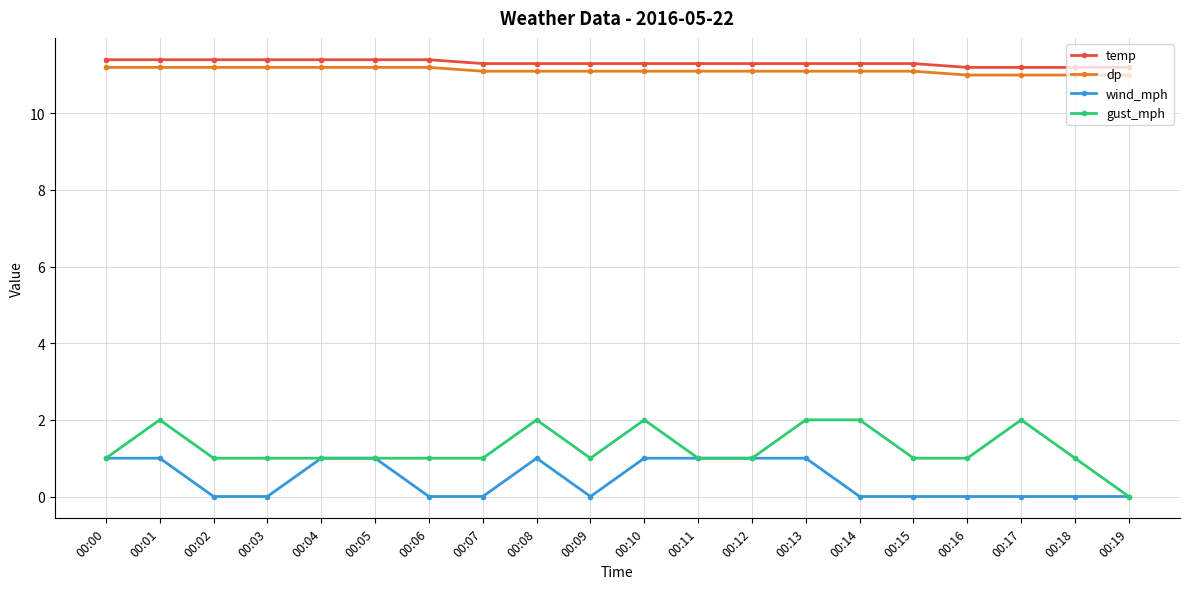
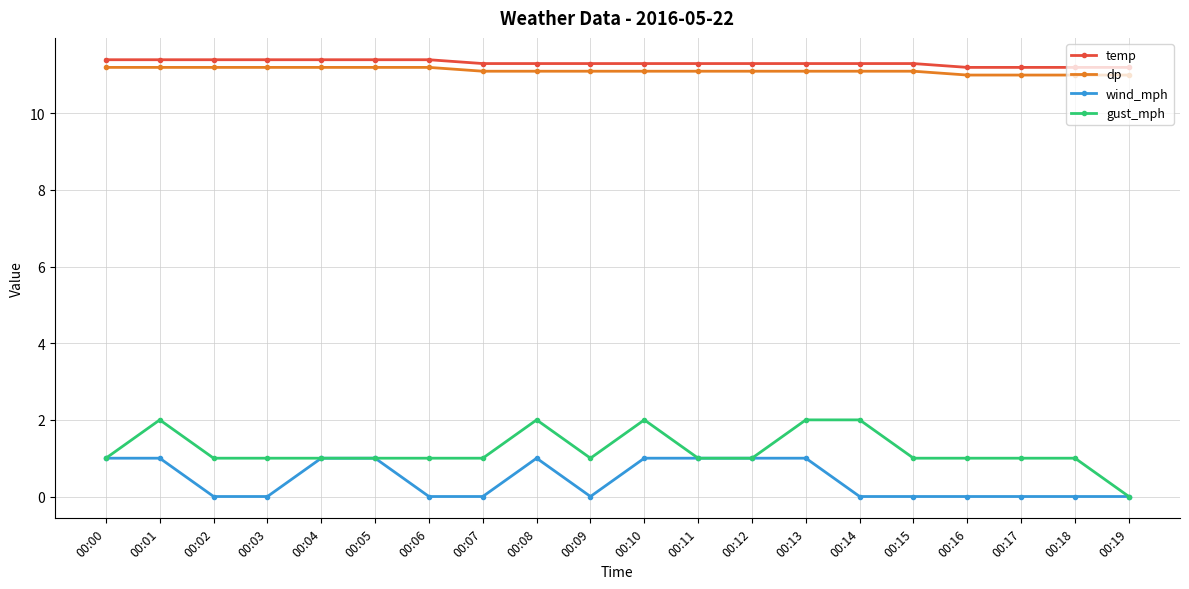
gust_mph, 00:17: 2 -> 1
